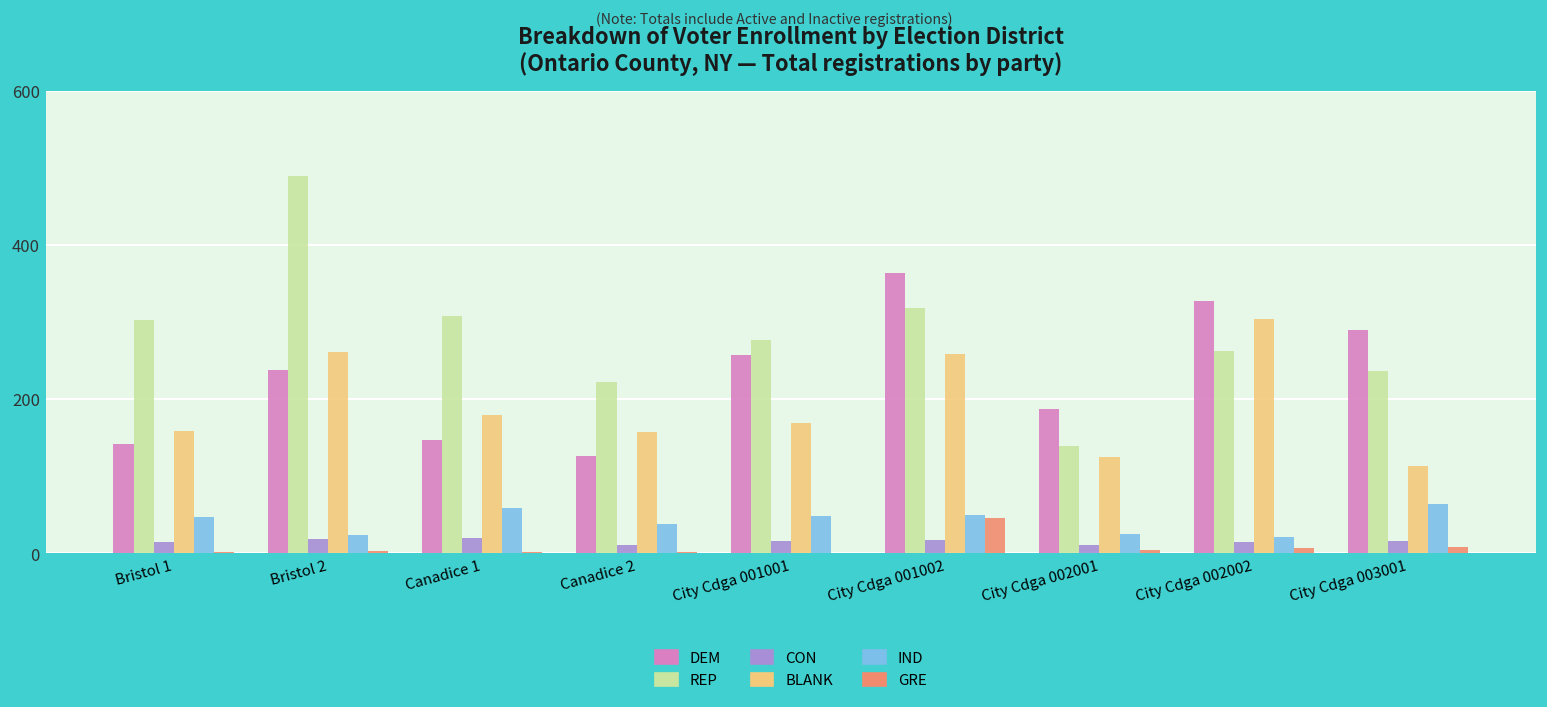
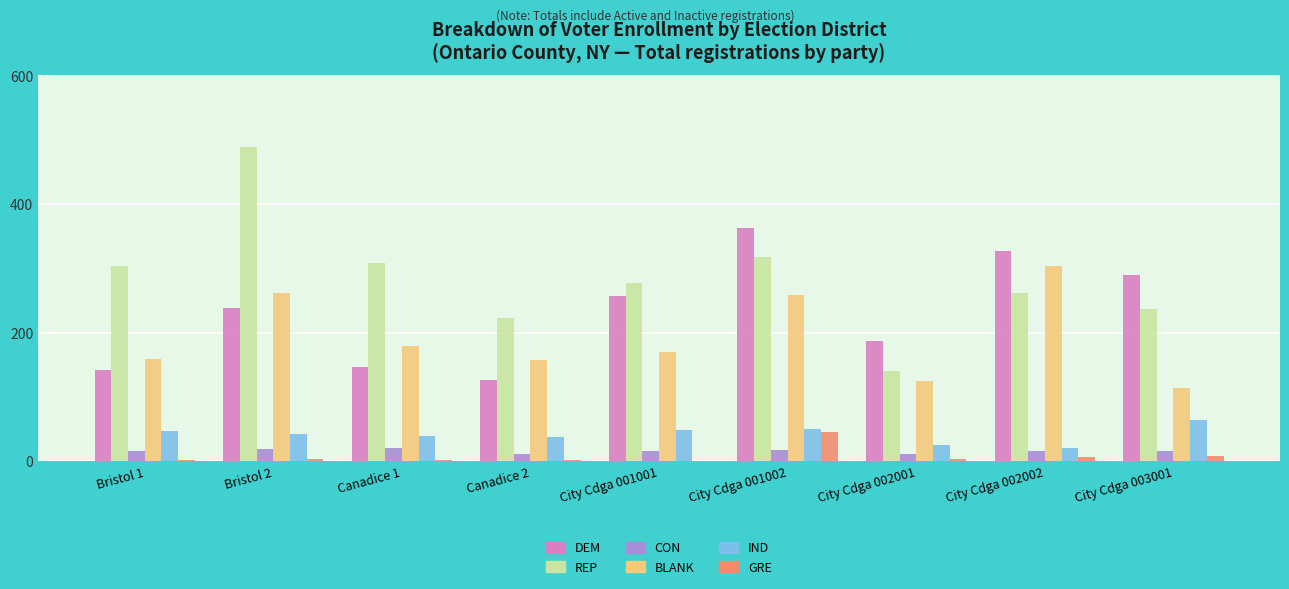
IND, Bristol 2: 20 -> 40
IND, Canadice 1: 60 -> 40
